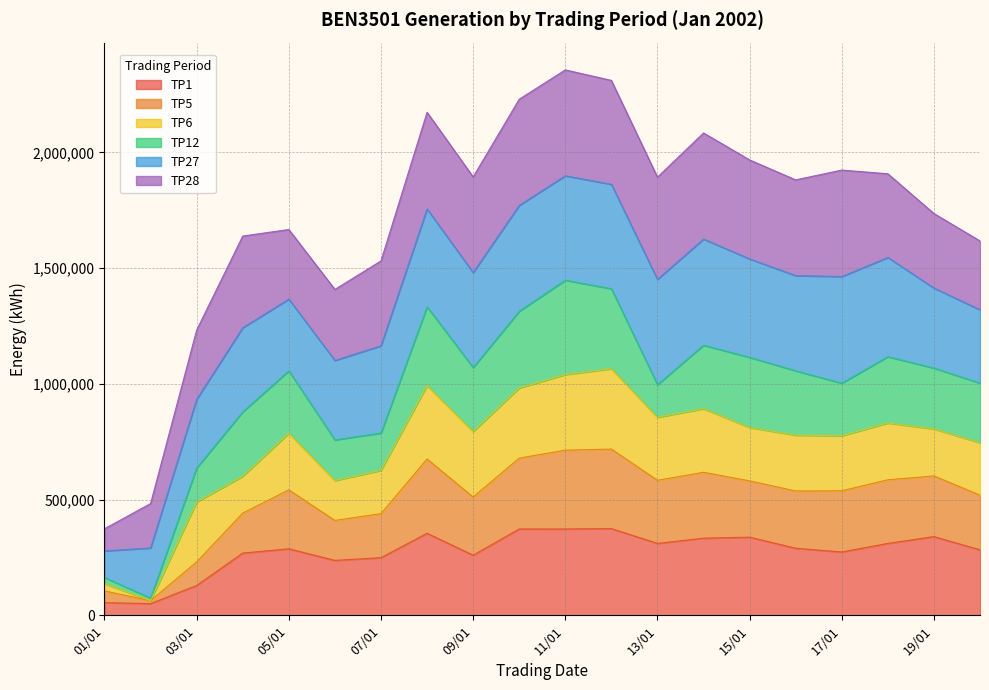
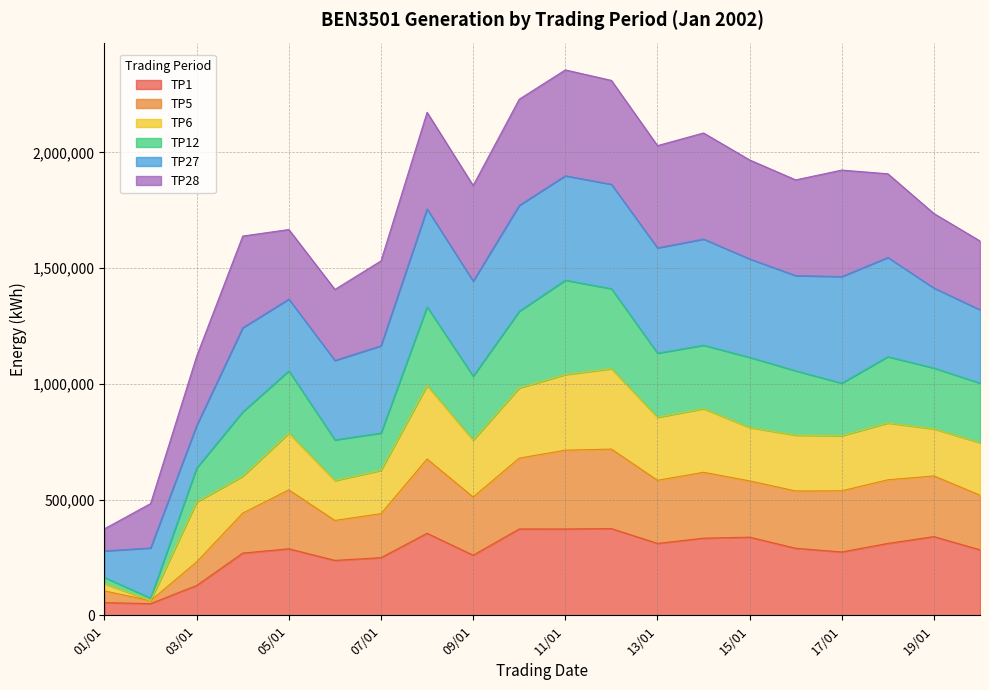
TP27, 03/01: 300,000 -> 180,000
TP6, 09/01: 280,000 -> 250,000
TP12, 13/01: 140,000 -> 280,000
